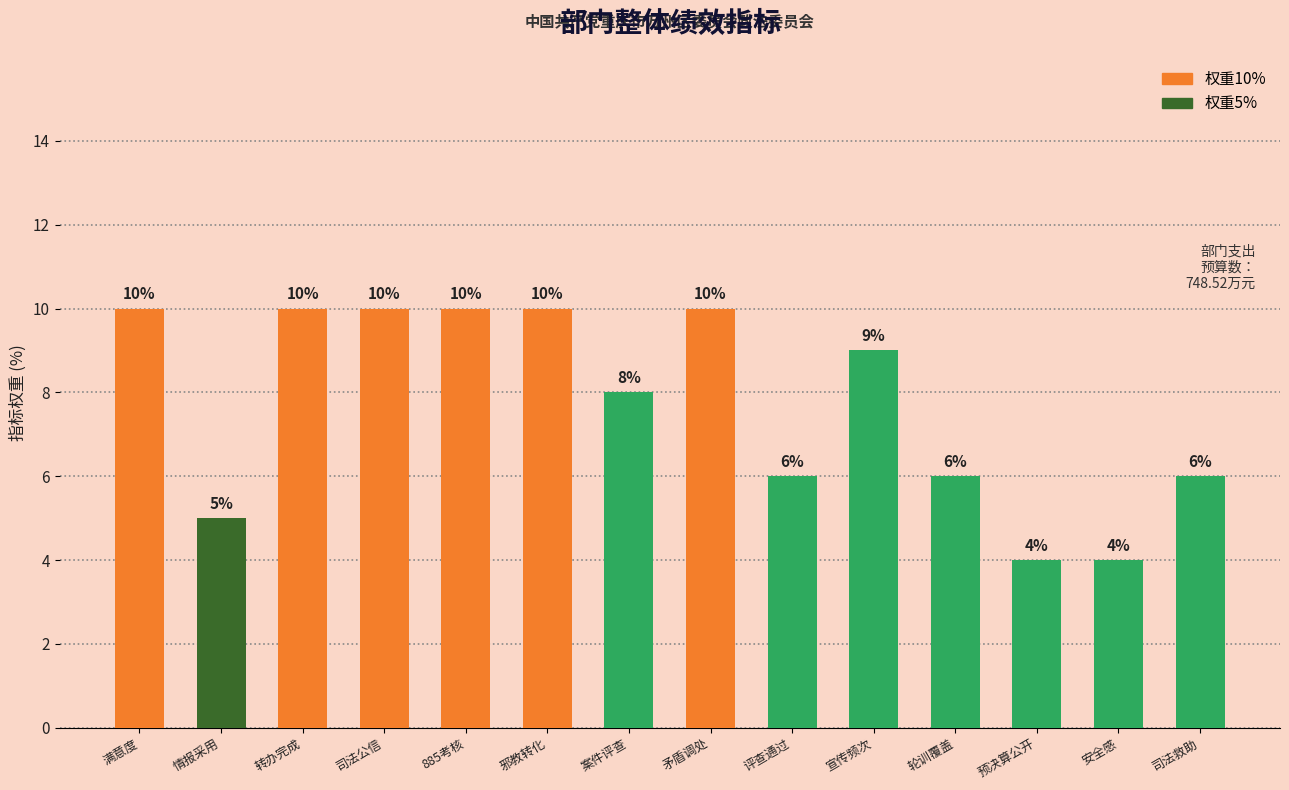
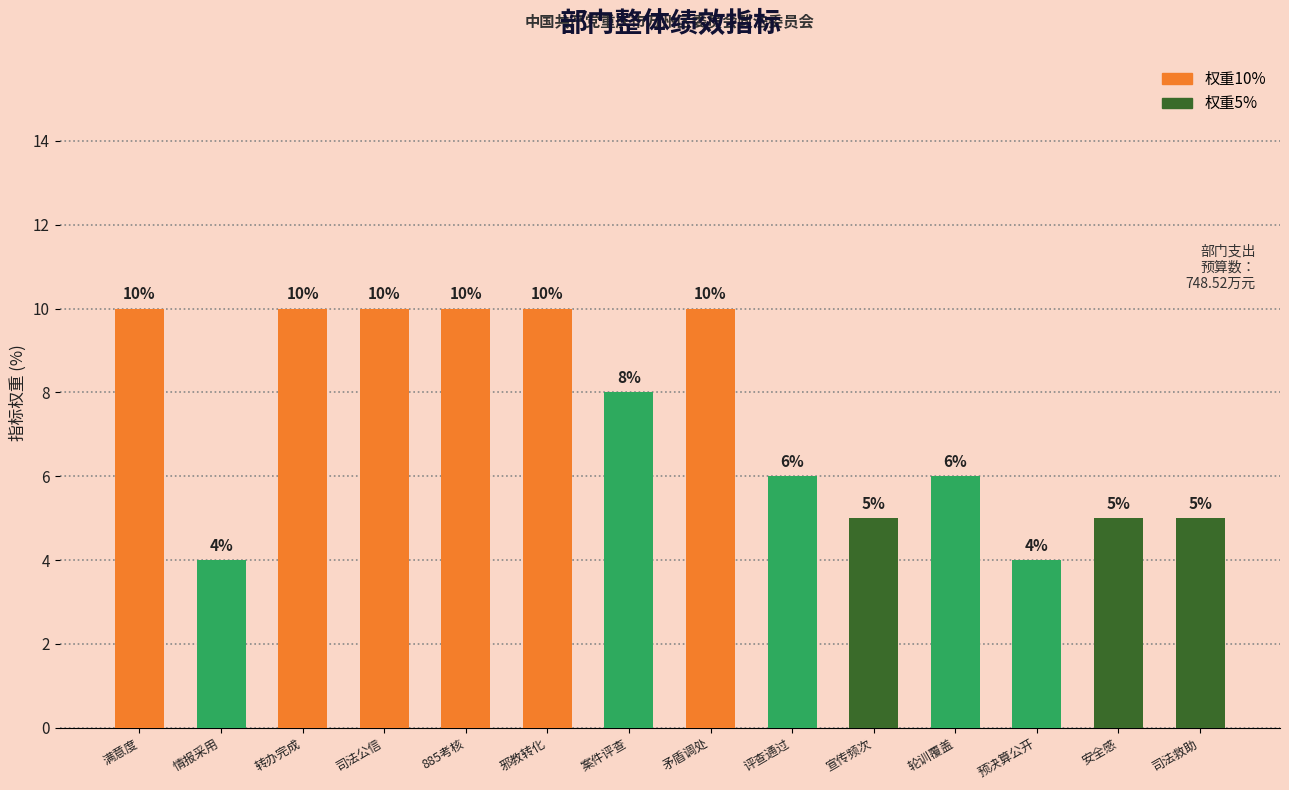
情报采用: 5% -> 4%
宣传频次: 9% -> 5%
安全感: 4% -> 5%
司法救助: 6% -> 5%
